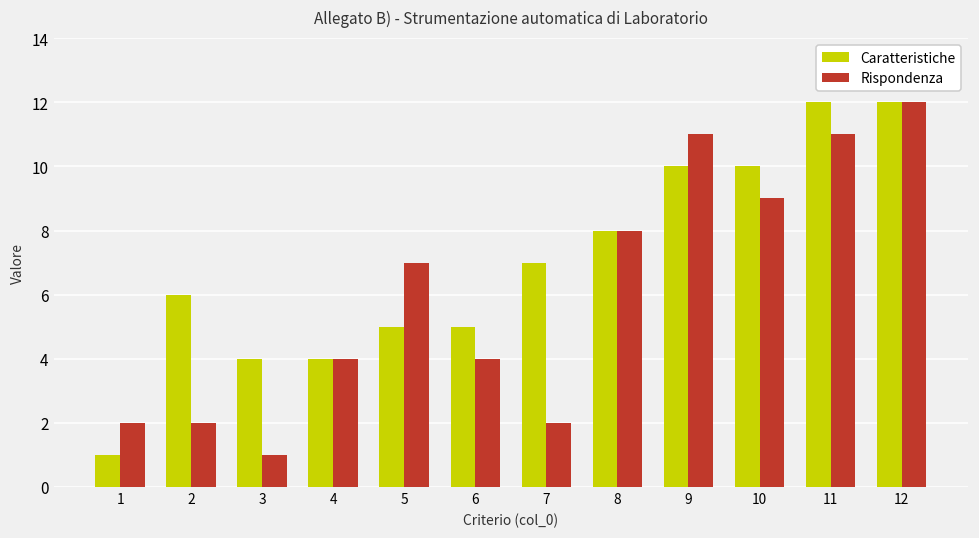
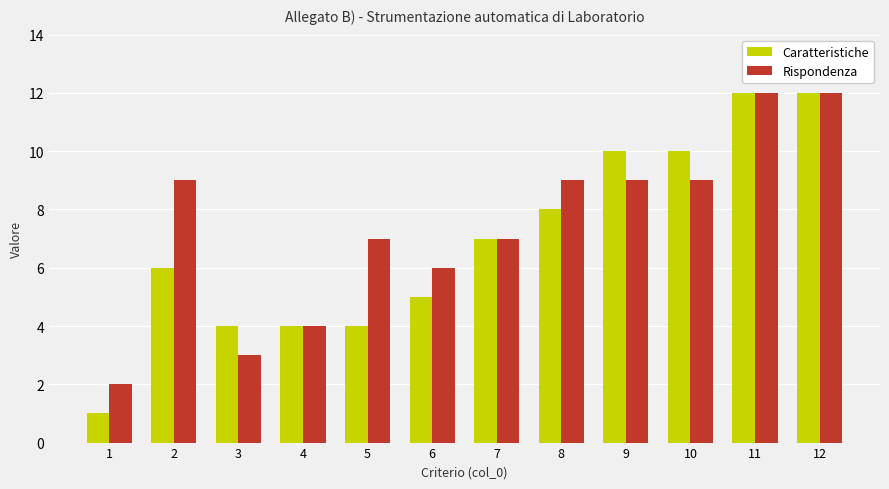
Rispondenza, 2: 2 -> 9
Rispondenza, 3: 1 -> 3
Caratteristiche, 5: 5 -> 4
Rispondenza, 6: 4 -> 6
Rispondenza, 7: 2 -> 7
Rispondenza, 8: 8 -> 9
Rispondenza, 9: 11 -> 9
Rispondenza, 11: 11 -> 12
